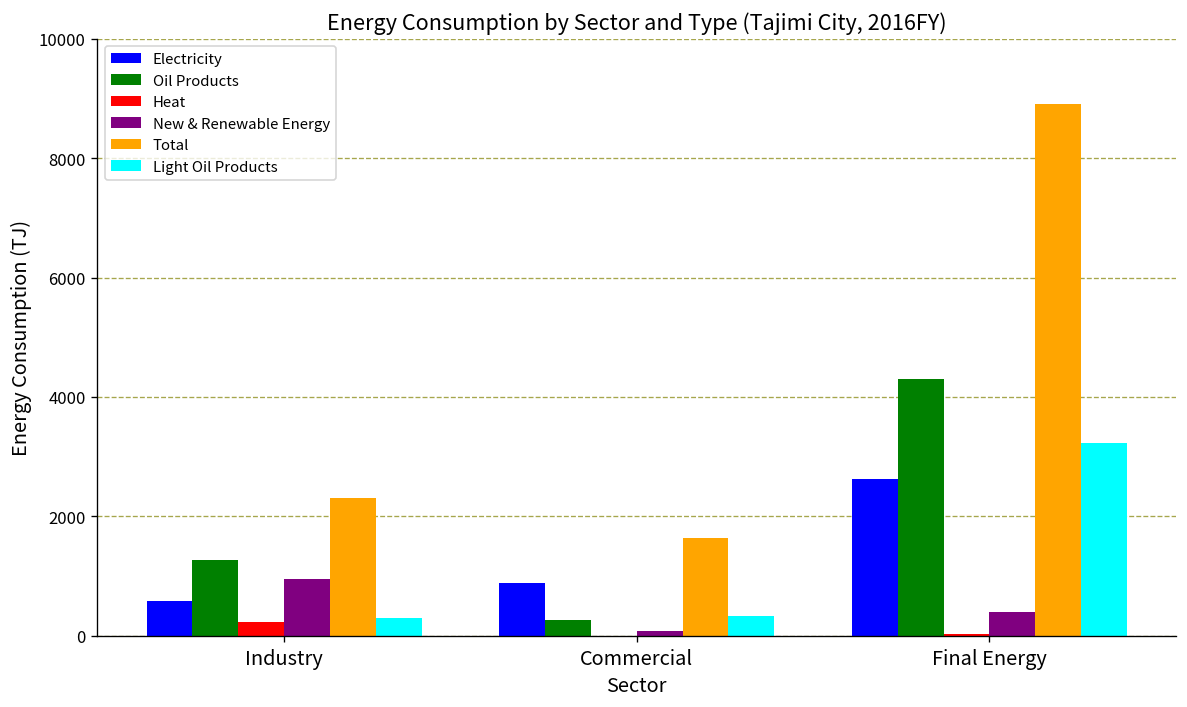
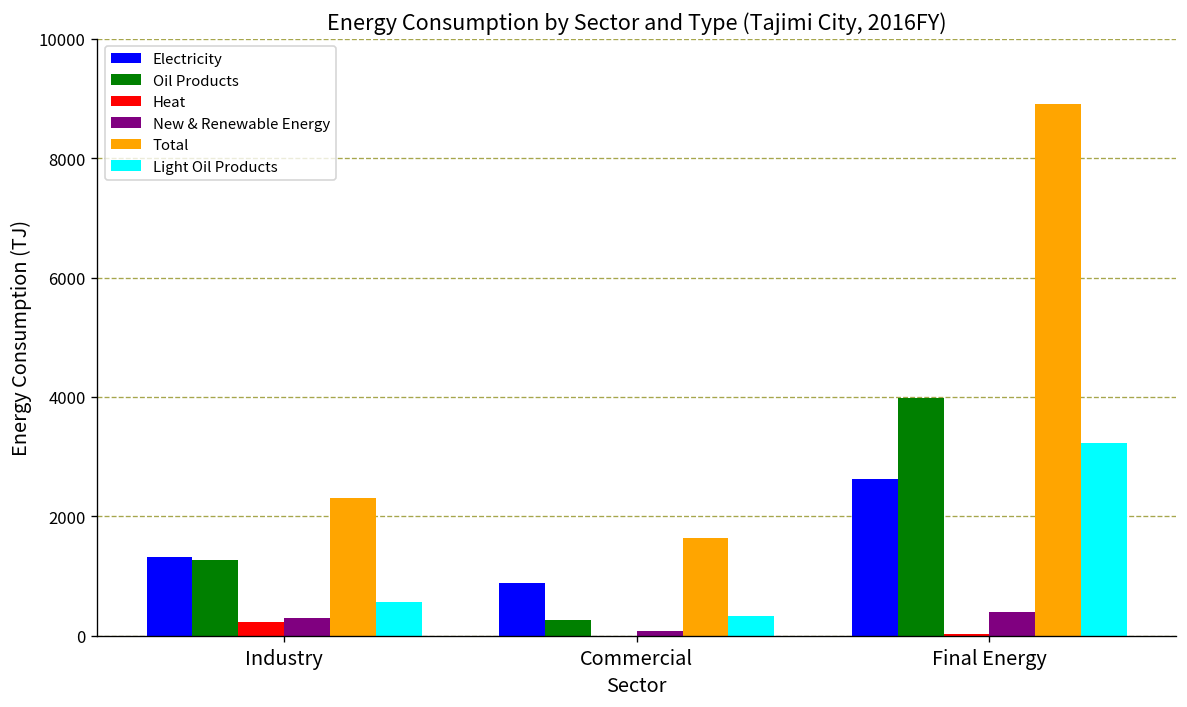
Electricity, Industry: 600 -> 1300
New & Renewable Energy, Industry: 900 -> 300
Light Oil Products, Industry: 300 -> 600
Oil Products, Final Energy: 4300 -> 4000
